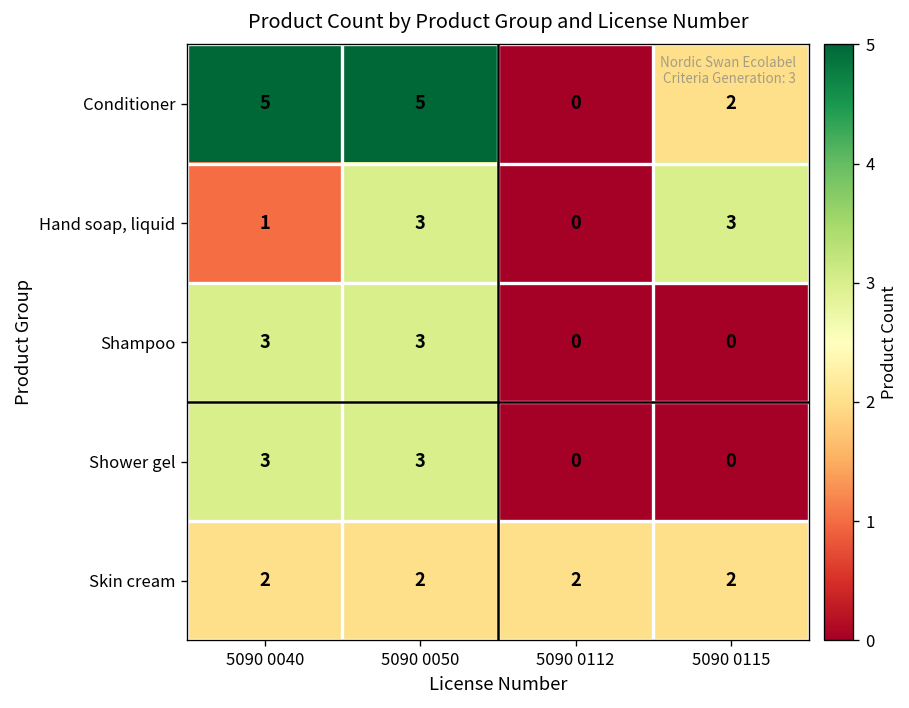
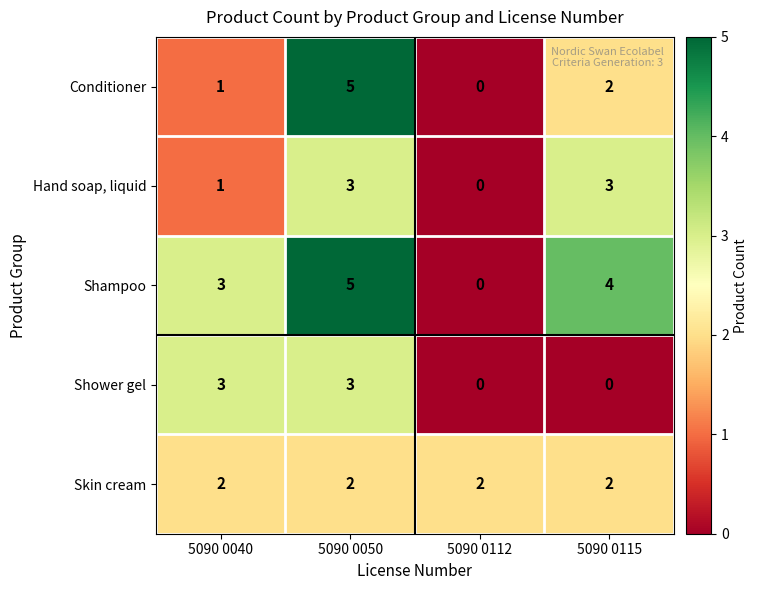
Conditioner, 5090 0040: 5 -> 1
Shampoo, 5090 0050: 3 -> 5
Shampoo, 5090 0115: 0 -> 4
